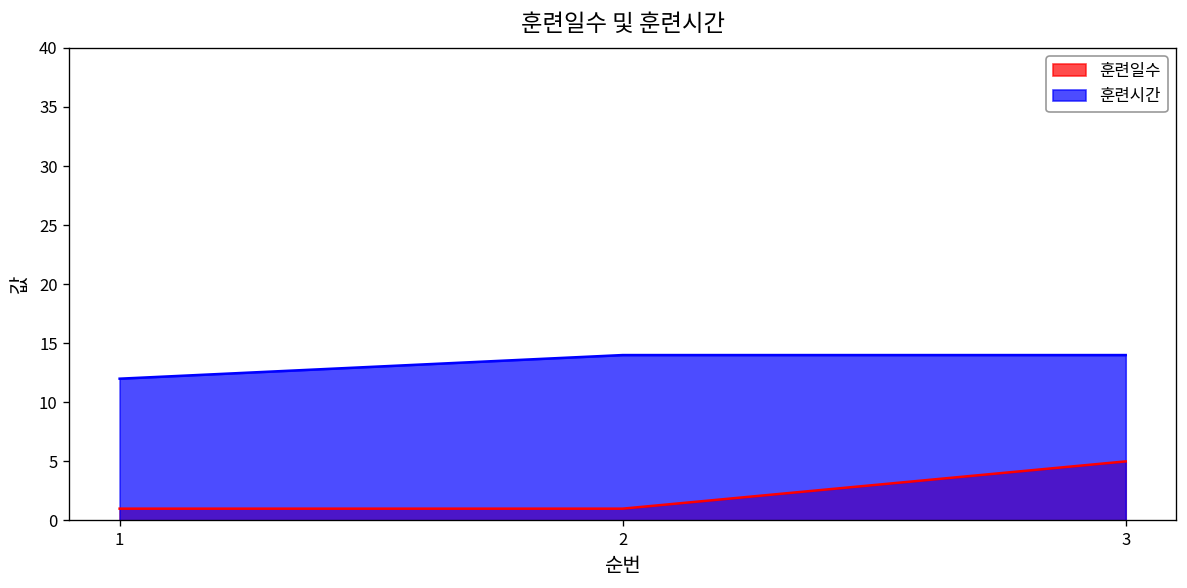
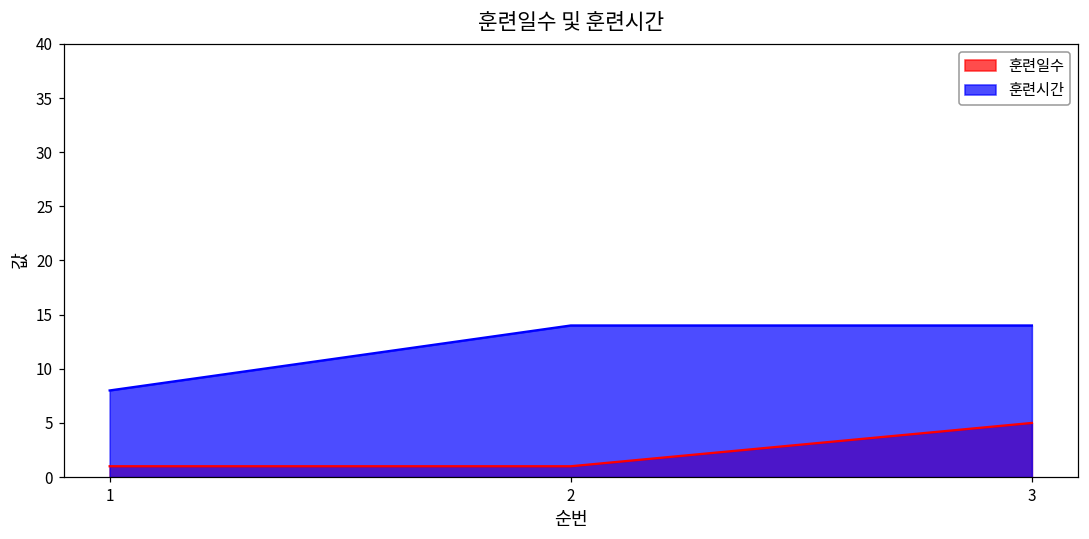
훈련시간, 1: 12 -> 8
